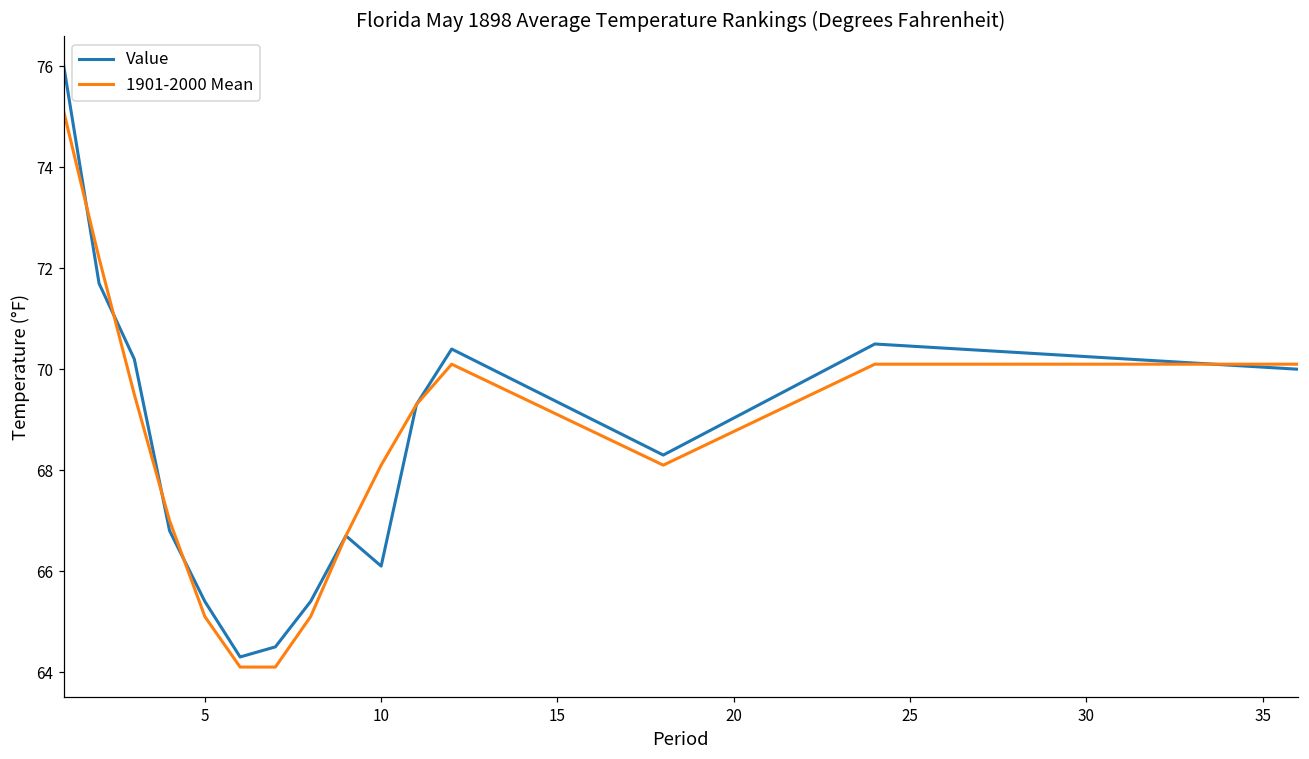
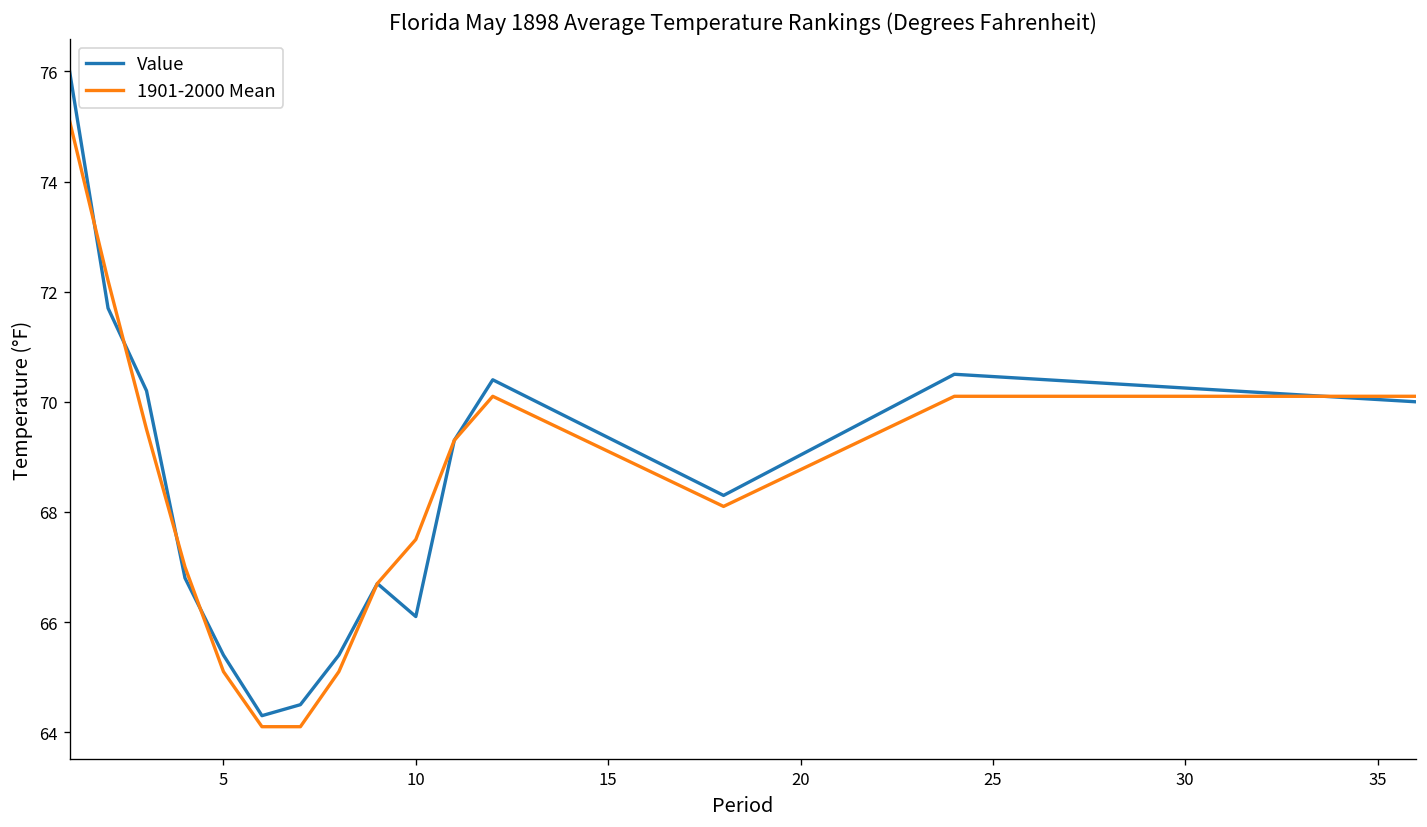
1901-2000 Mean, 10: 68.1 -> 67.5
